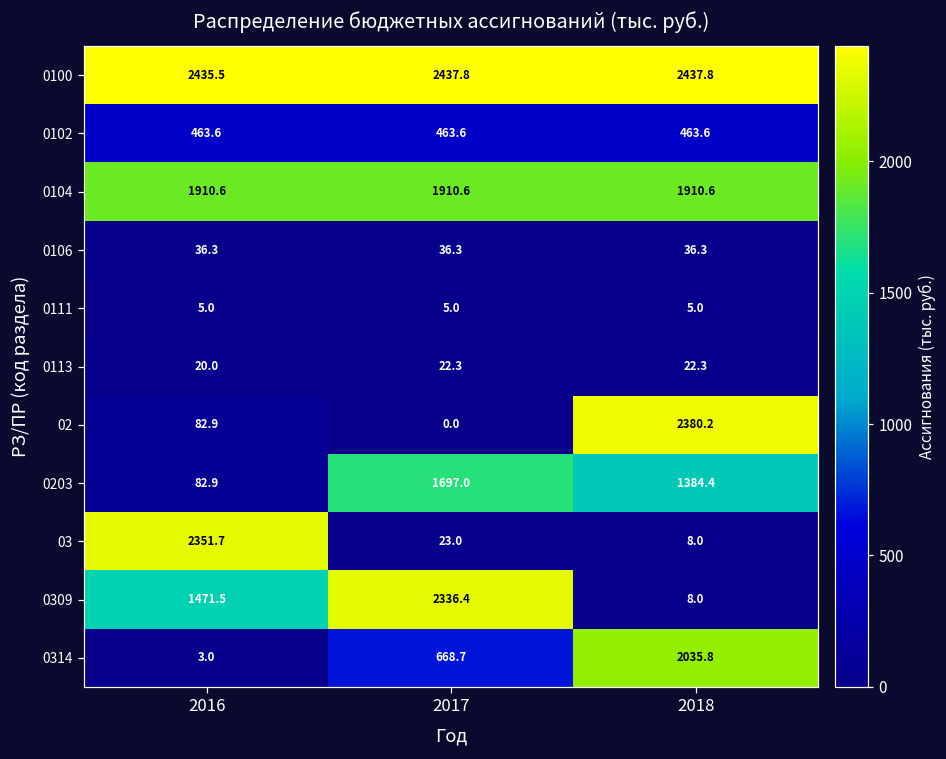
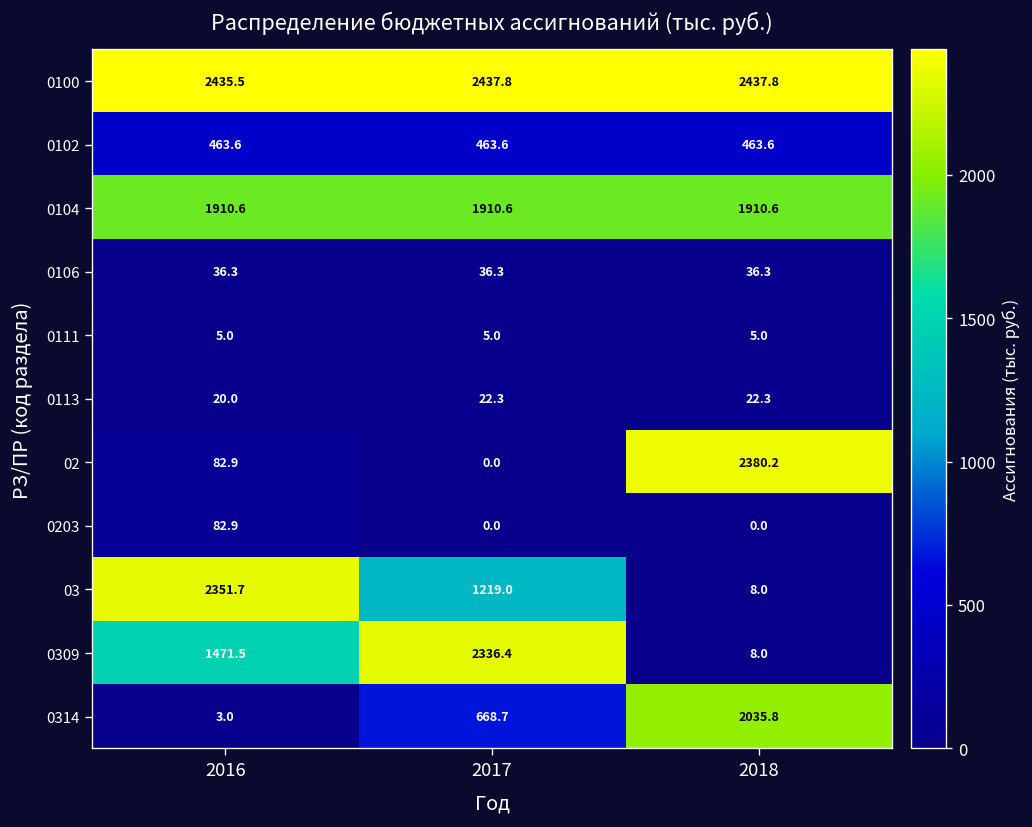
0203, 2017: 1697.0 -> 0.0
0203, 2018: 1384.4 -> 0.0
03, 2017: 23.0 -> 1219.0
